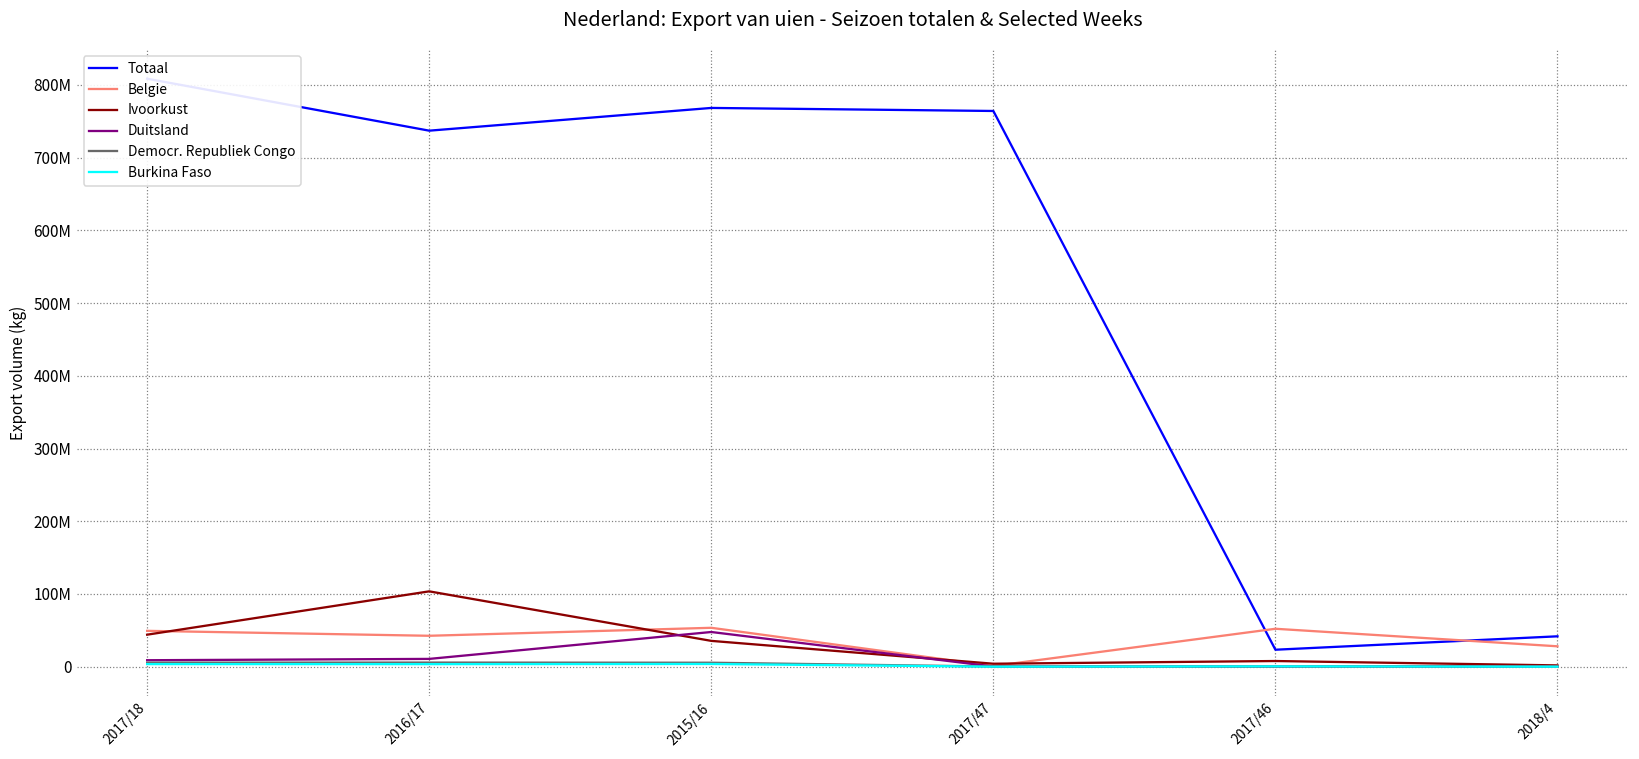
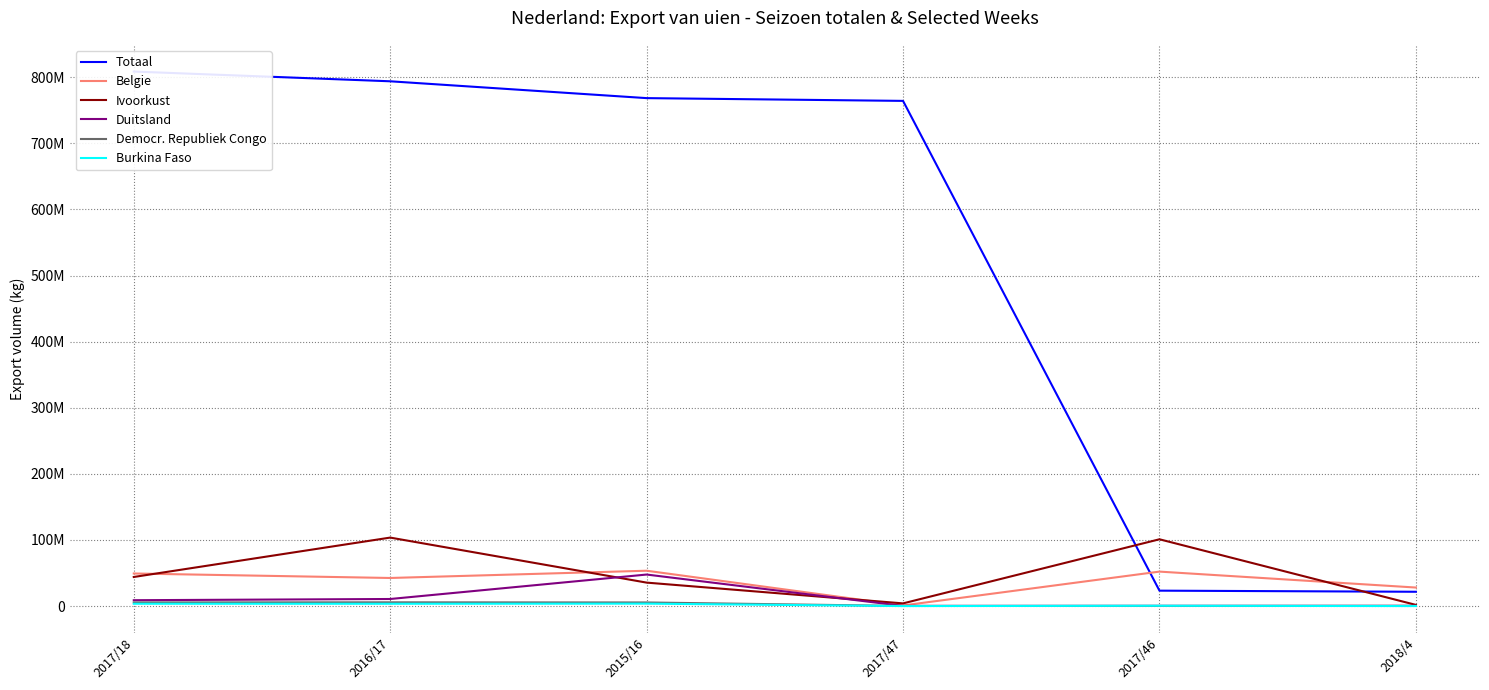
Totaal, 2016/17: 740000000 -> 790000000
Ivoorkust, 2017/46: 10000000 -> 100000000
Totaal, 2018/4: 40000000 -> 20000000
